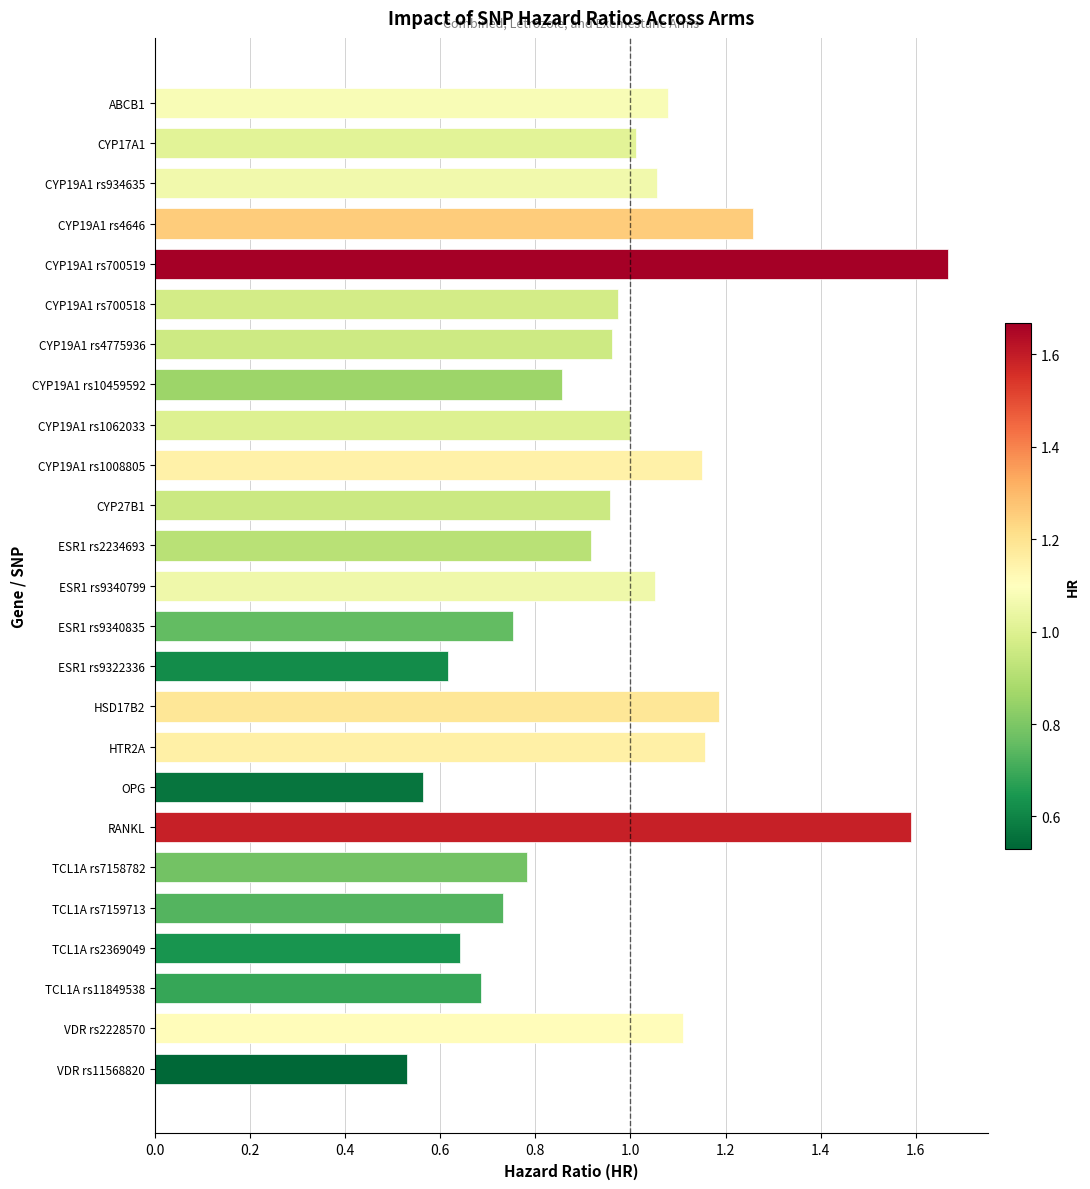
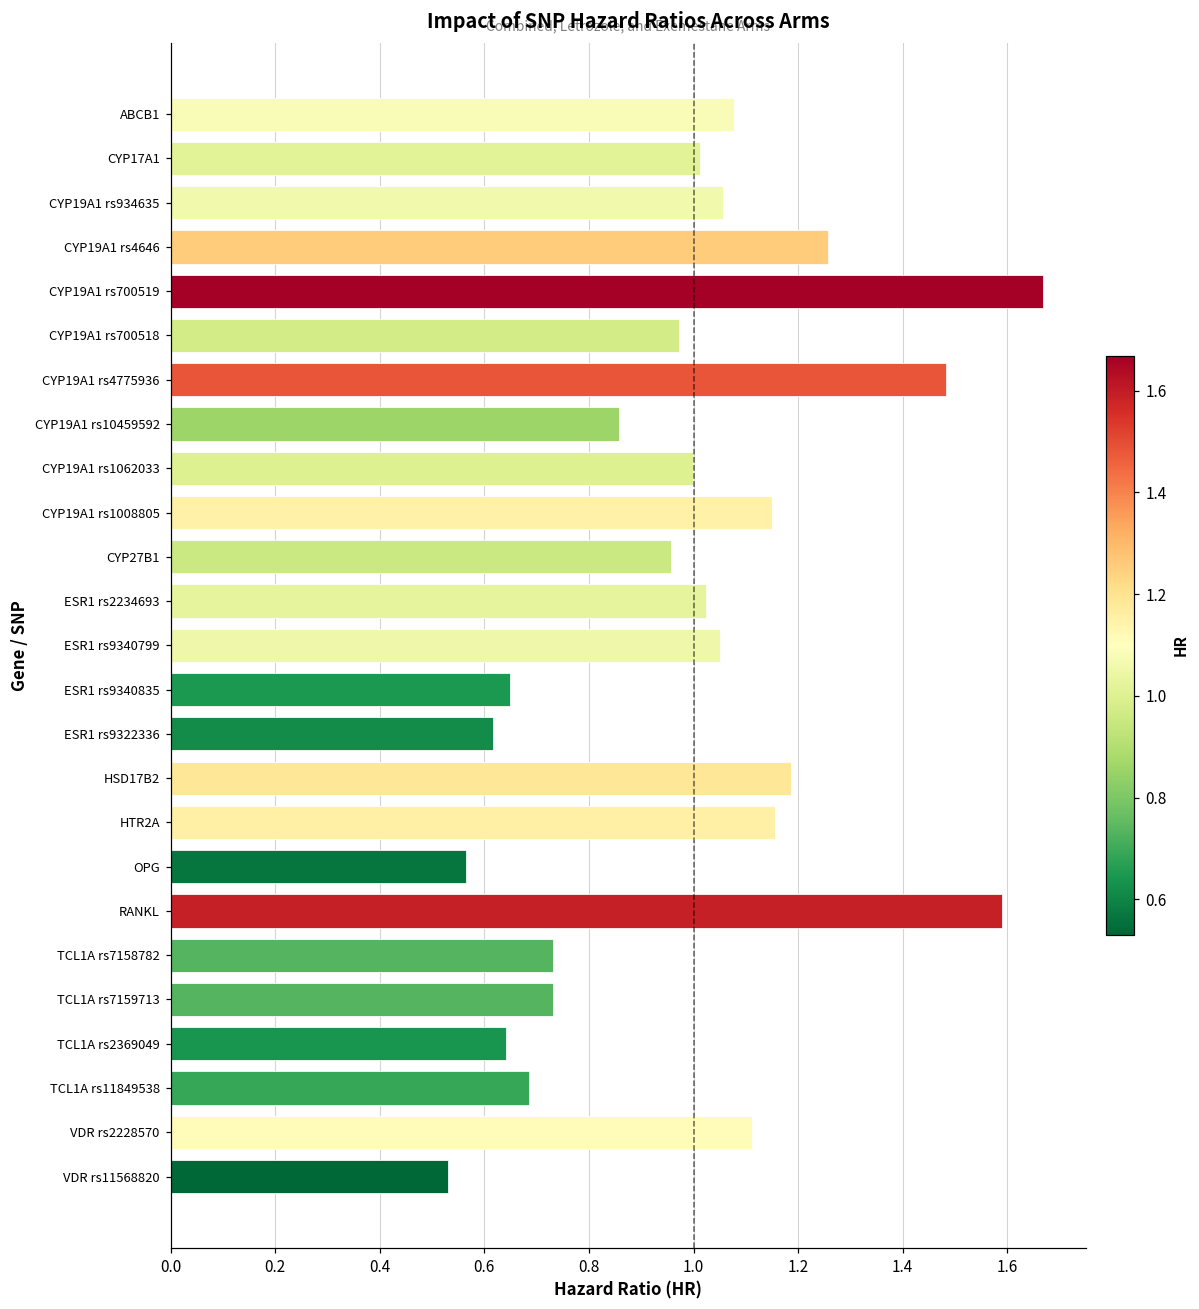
CYP19A1 rs4775936: 0.96 -> 1.48
ESR1 rs2234693: 0.92 -> 1.02
ESR1 rs9340835: 0.75 -> 0.65
TCL1A rs7158782: 0.78 -> 0.73
